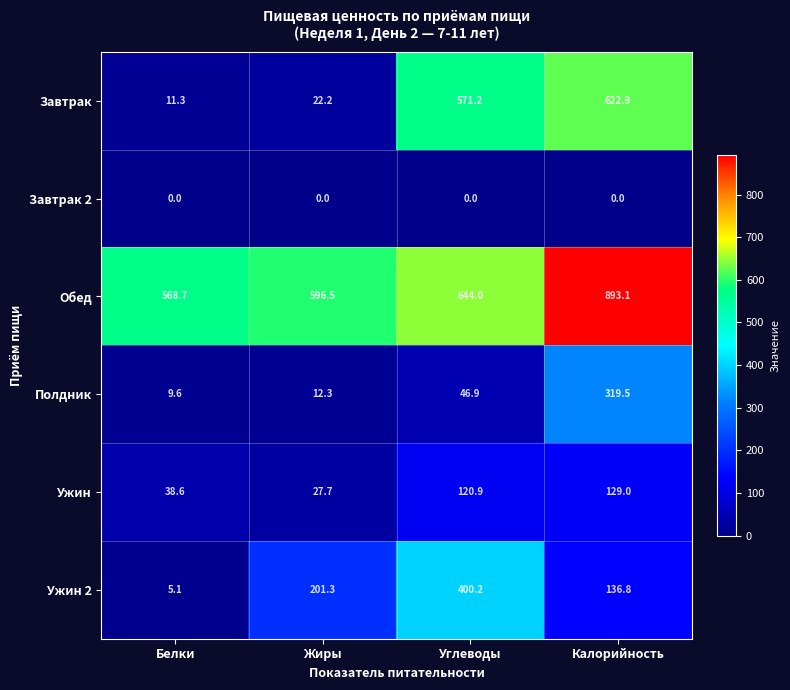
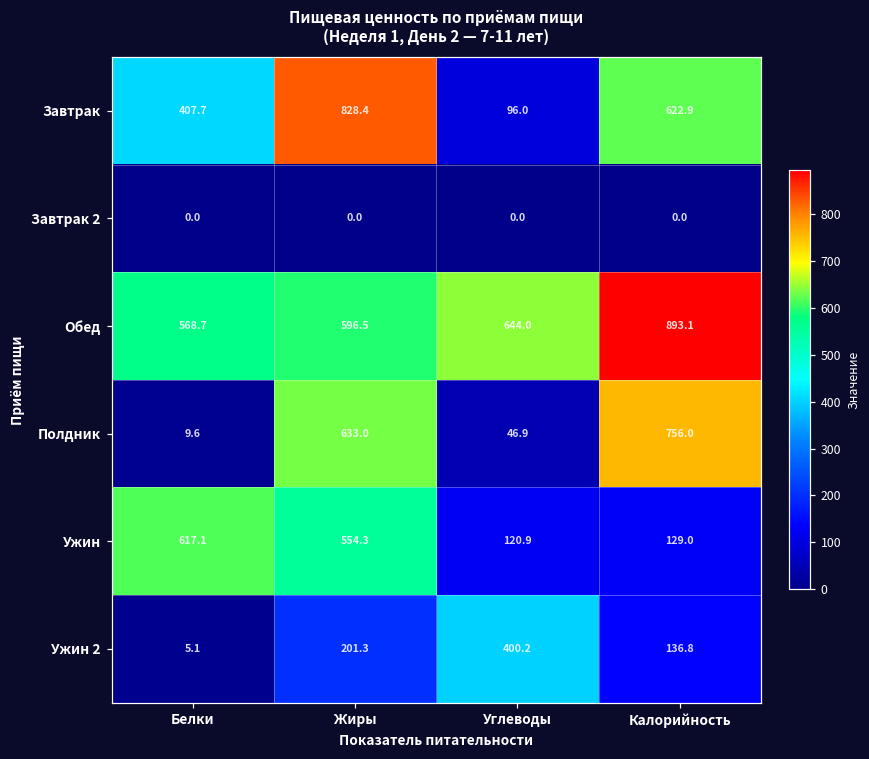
Завтрак, Белки: 11.3 -> 407.7
Завтрак, Жиры: 22.2 -> 828.4
Завтрак, Углеводы: 571.2 -> 96.0
Полдник, Жиры: 12.3 -> 633.0
Полдник, Калорийность: 319.5 -> 756.0
Ужин, Белки: 38.6 -> 617.1
Ужин, Жиры: 27.7 -> 554.3
